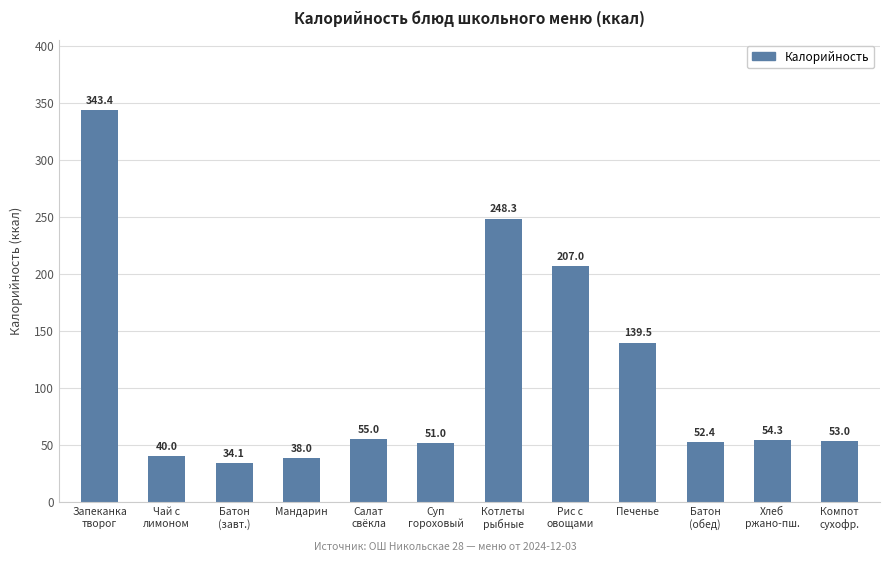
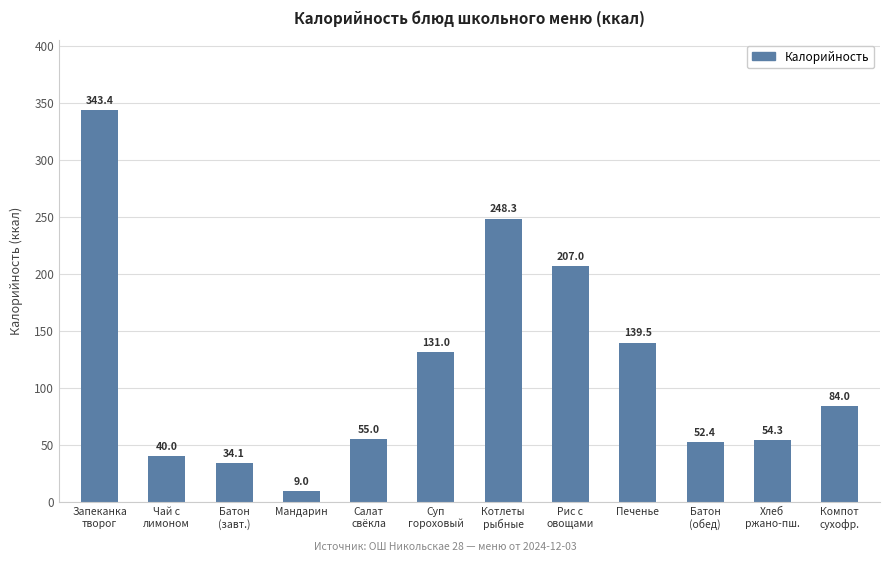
Мандарин: 38.0 -> 9.0
Суп гороховый: 51.0 -> 131.0
Компот сухофр.: 53.0 -> 84.0
